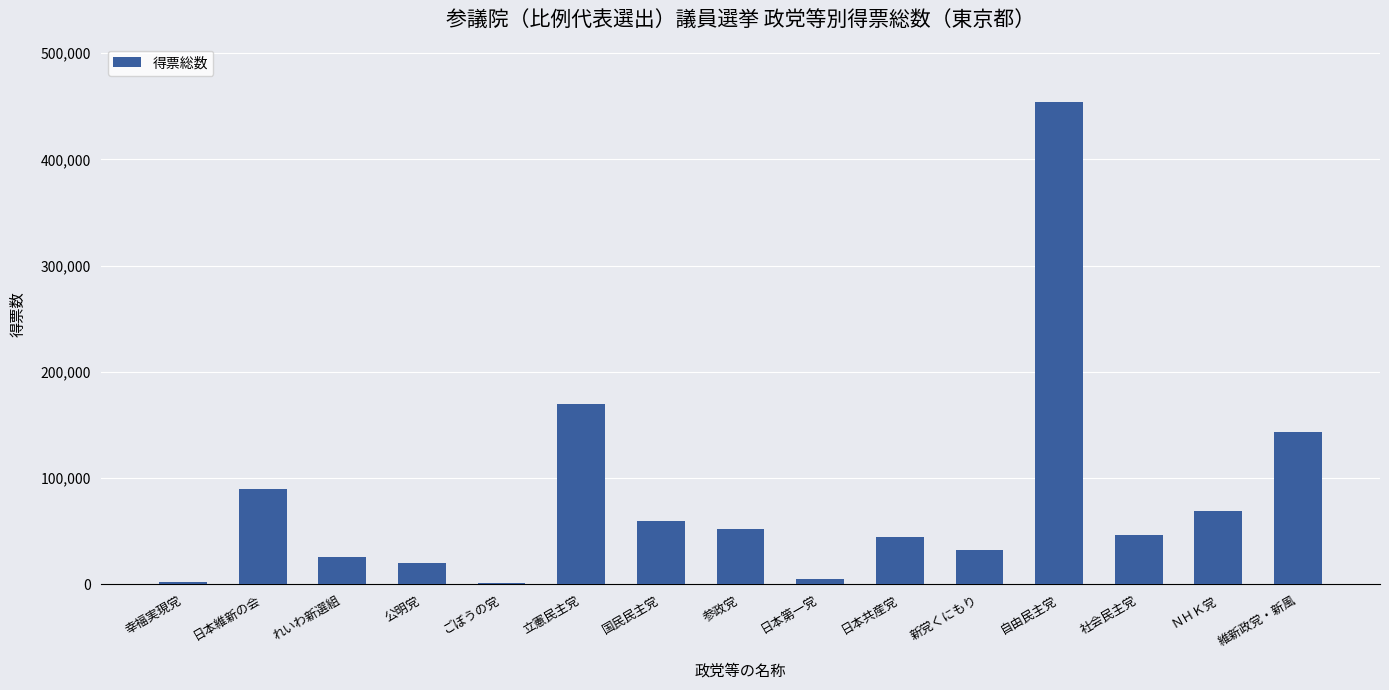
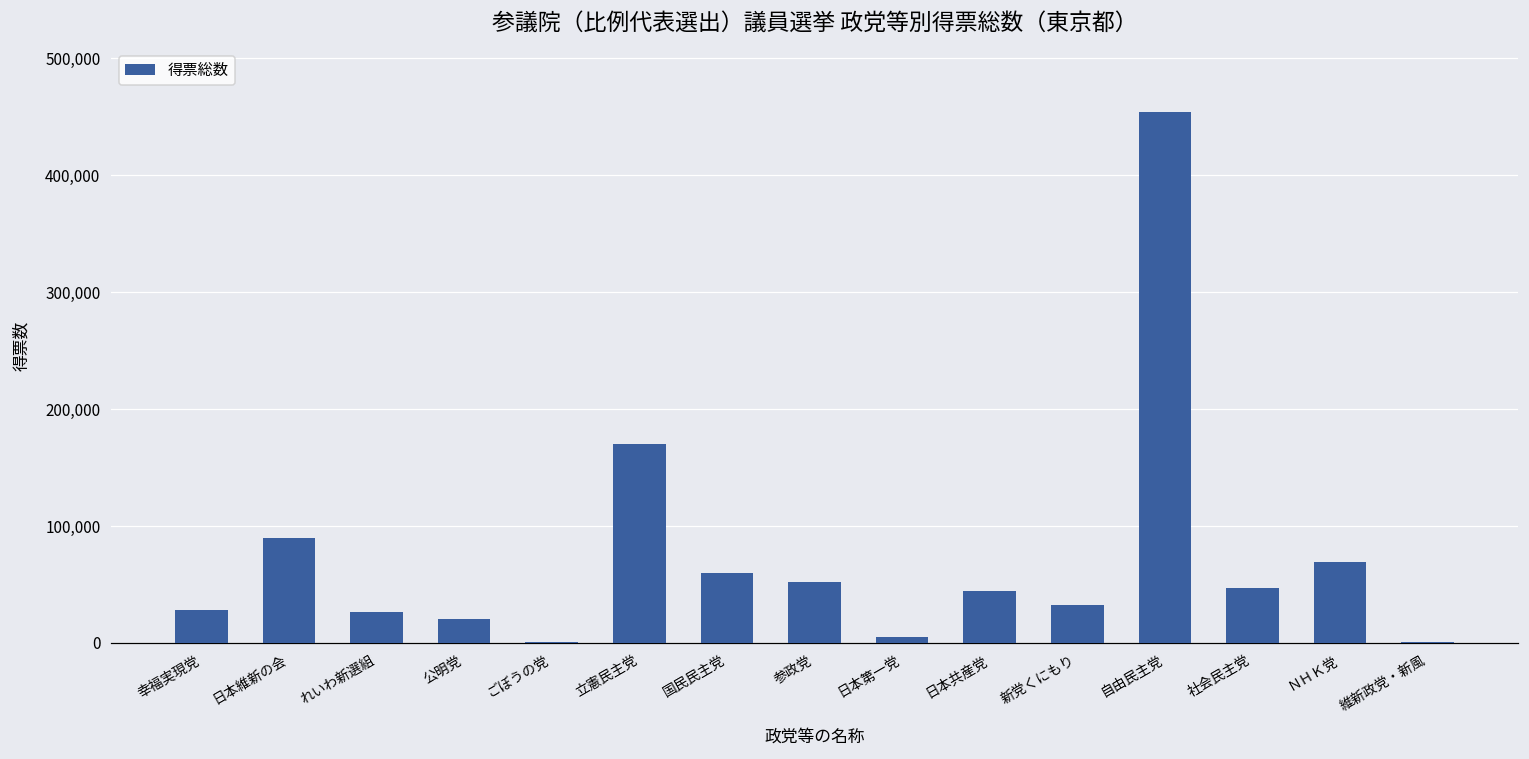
幸福実現党: 2,000 -> 28,000
維新政党・新風: 143,000 -> 0
